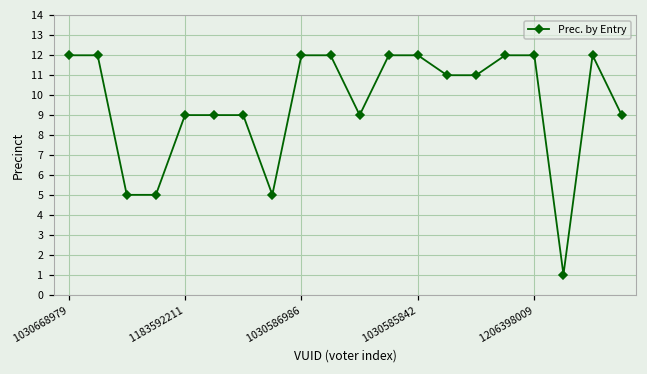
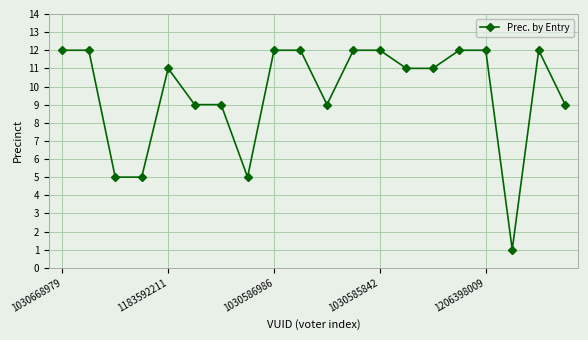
1183592211: 9 -> 11
